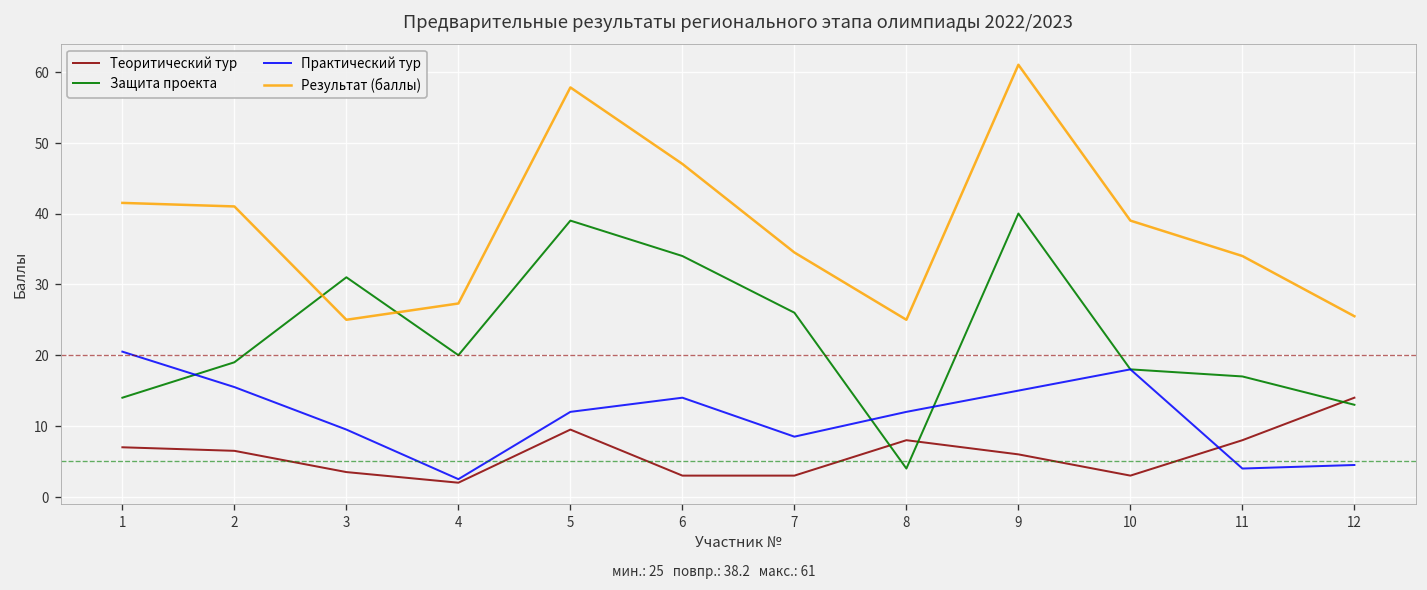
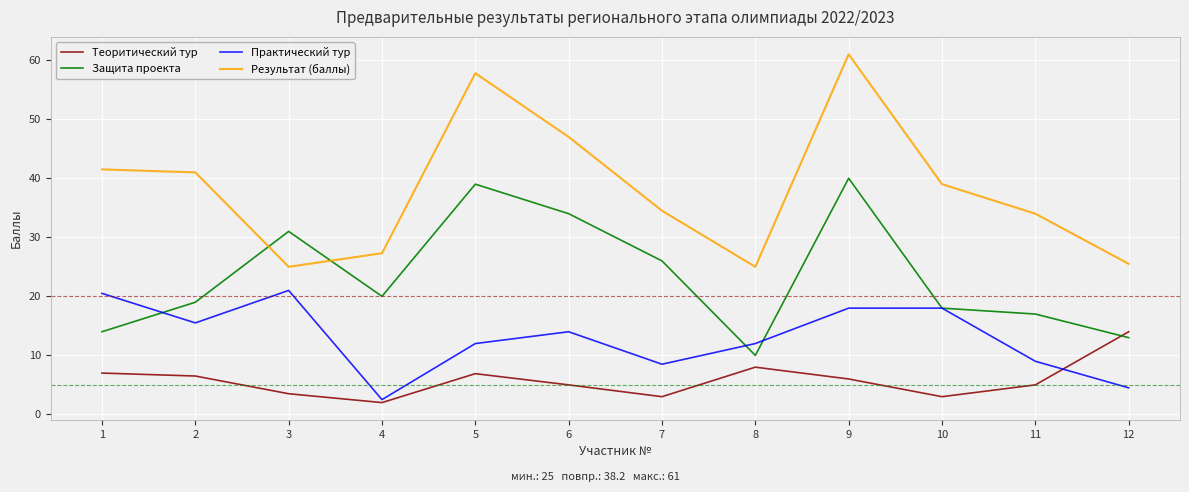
Практический тур, 3: 10 -> 21
Теоритический тур, 5: 10 -> 7
Теоритический тур, 6: 3 -> 5
Защита проекта, 8: 4 -> 10
Практический тур, 9: 15 -> 18
Теоритический тур, 11: 8 -> 5
Практический тур, 11: 4 -> 9
